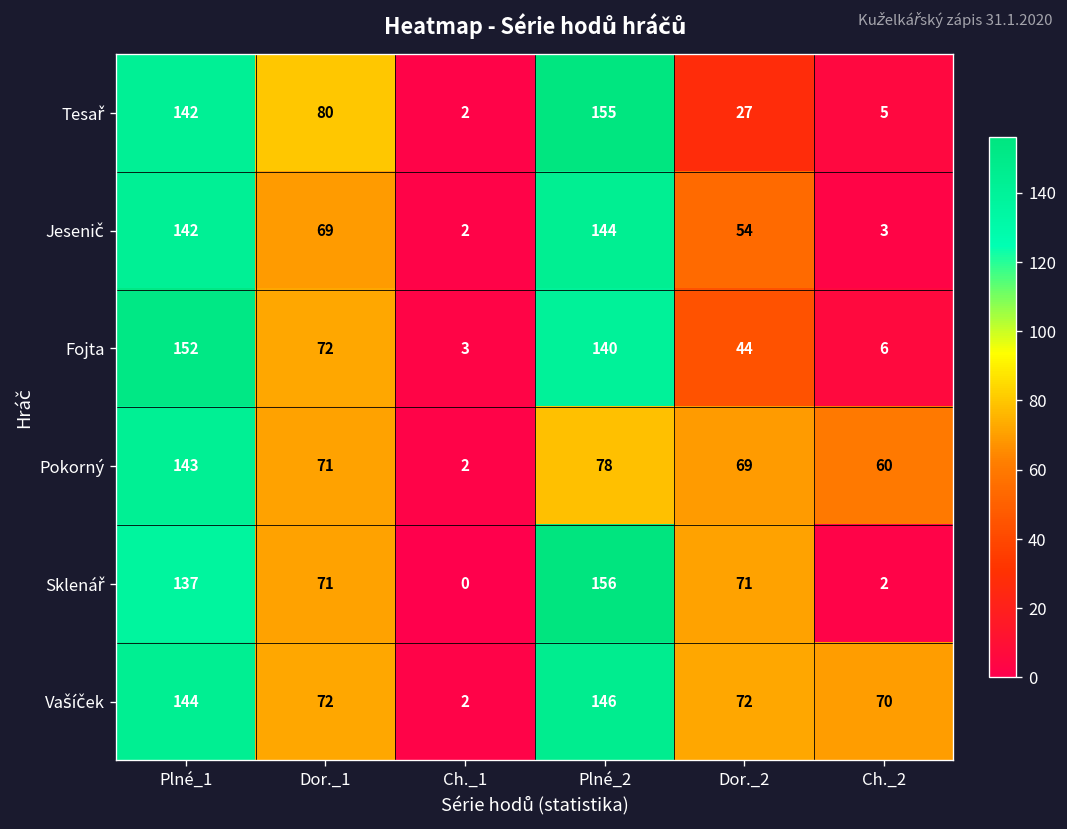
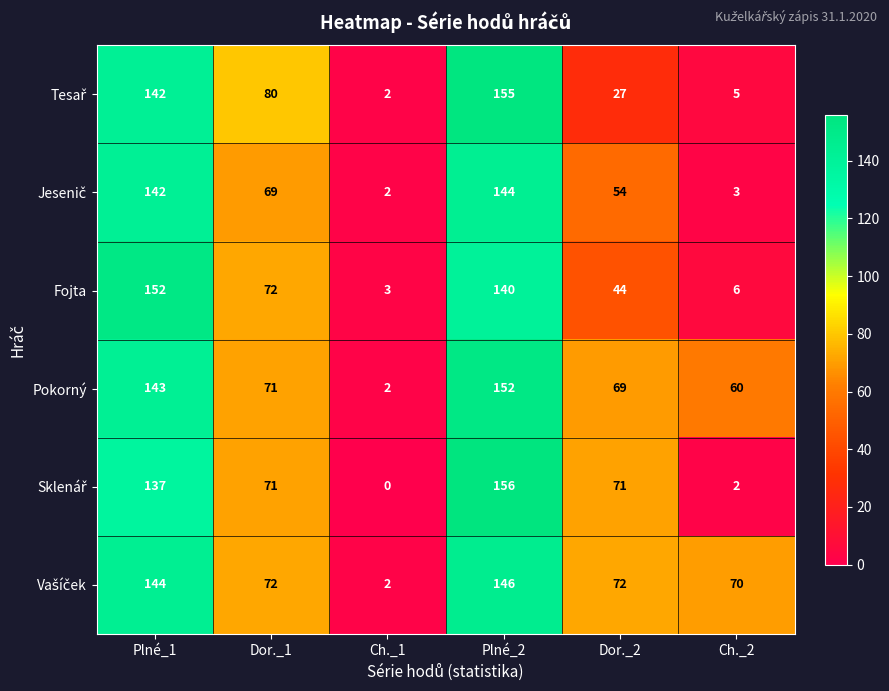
Pokorný, Plné_2: 78 -> 152
